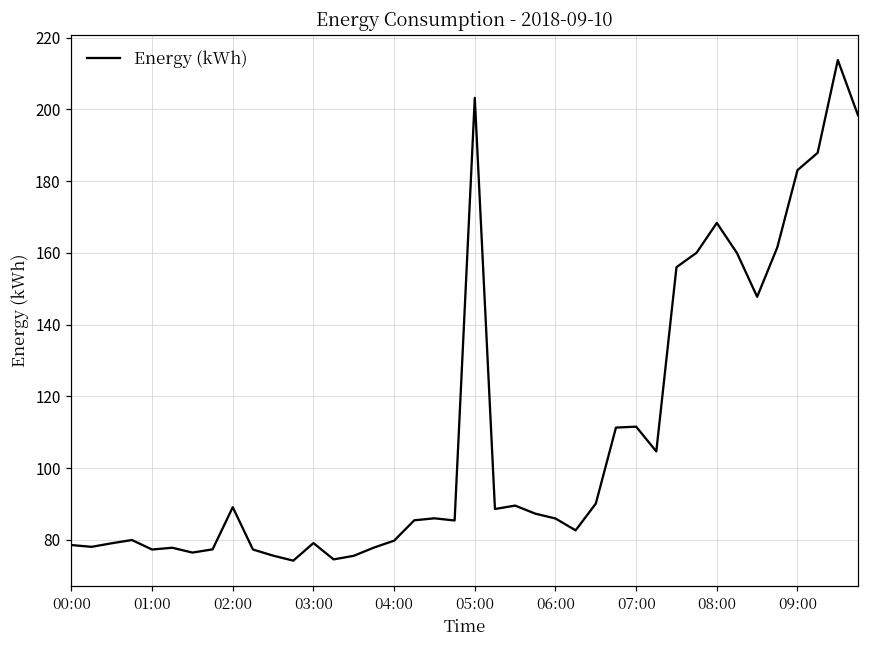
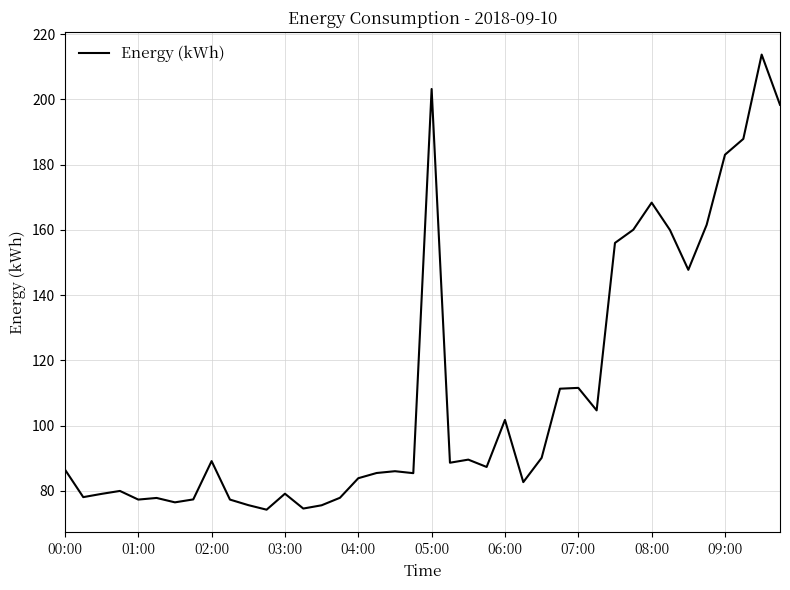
00:00: 79 -> 87
04:00: 80 -> 84
06:00: 86 -> 102
